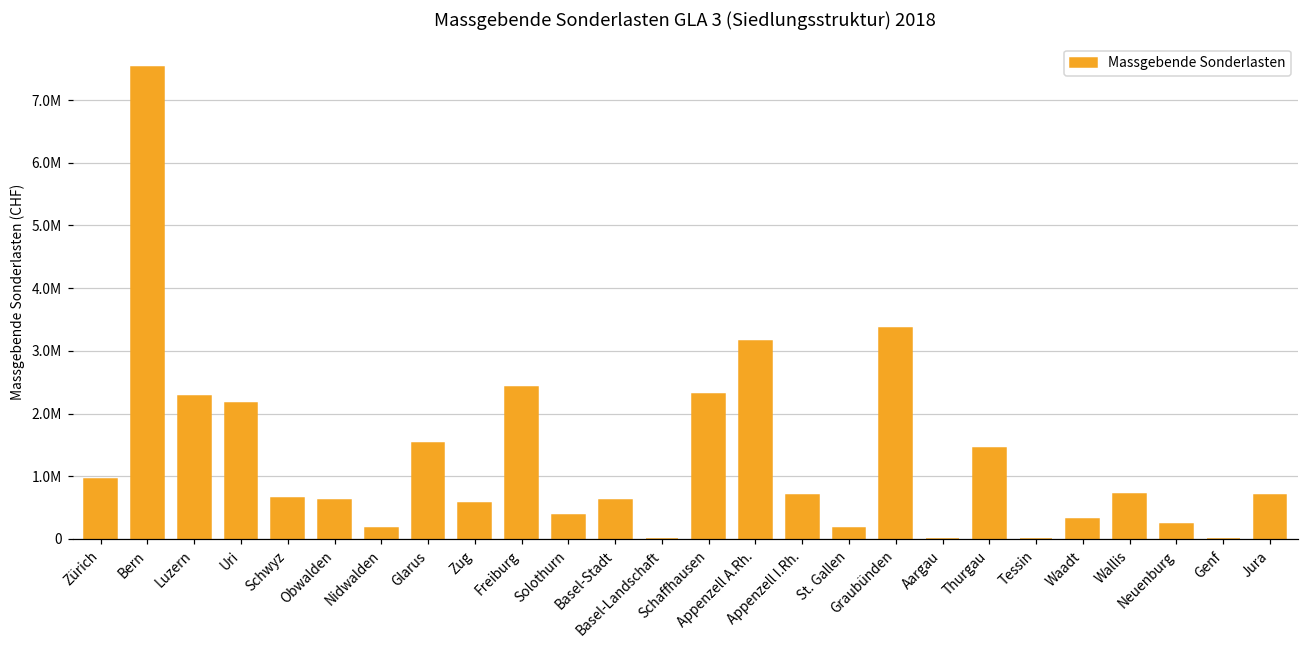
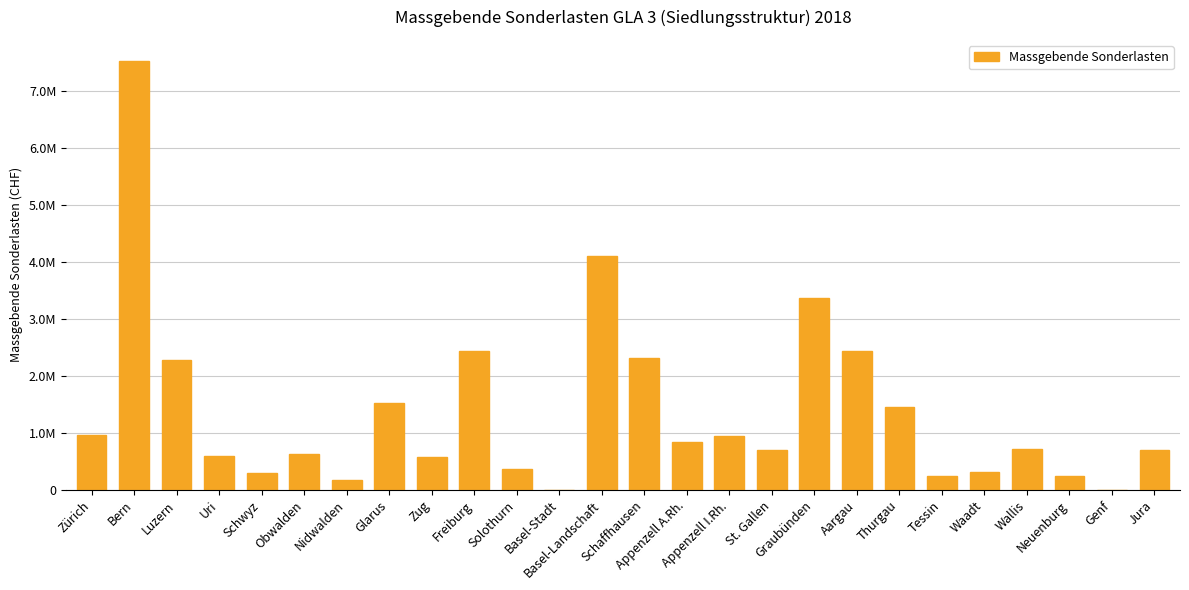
Uri: 2200000 -> 600000
Schwyz: 700000 -> 300000
Basel-Stadt: 600000 -> 0
Basel-Landschaft: 0 -> 4100000
Appenzell A.Rh.: 3200000 -> 800000
Appenzell I.Rh.: 700000 -> 900000
St. Gallen: 200000 -> 700000
Aargau: 0 -> 2400000
Tessin: 0 -> 200000
